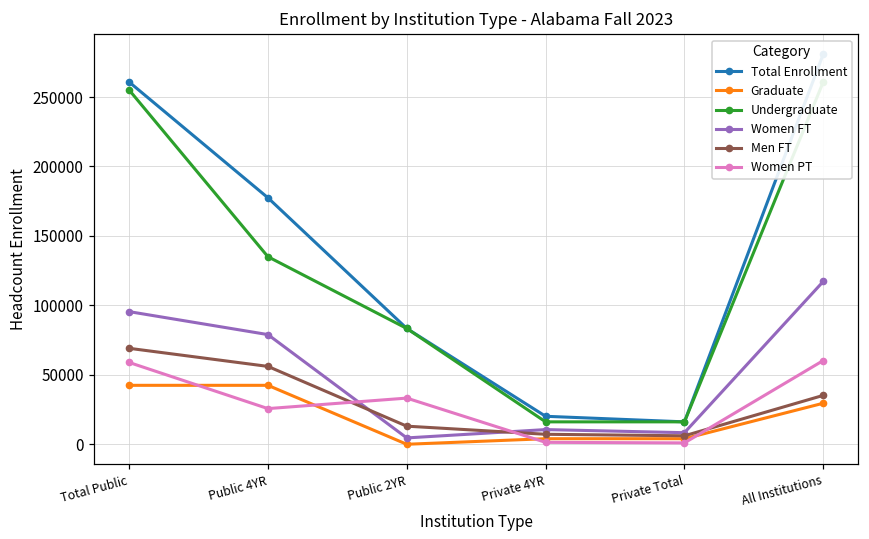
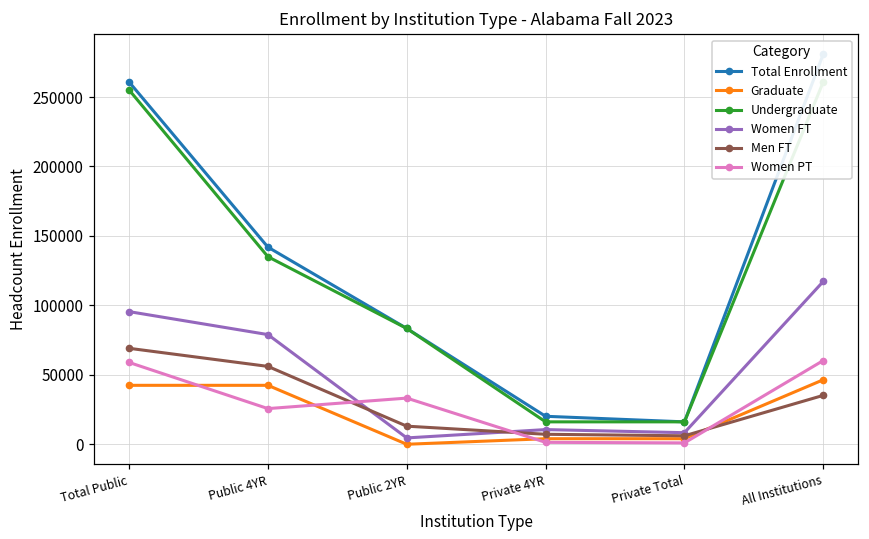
Total Enrollment, Public 4YR: 177000 -> 142000
Graduate, All Institutions: 30000 -> 46000
